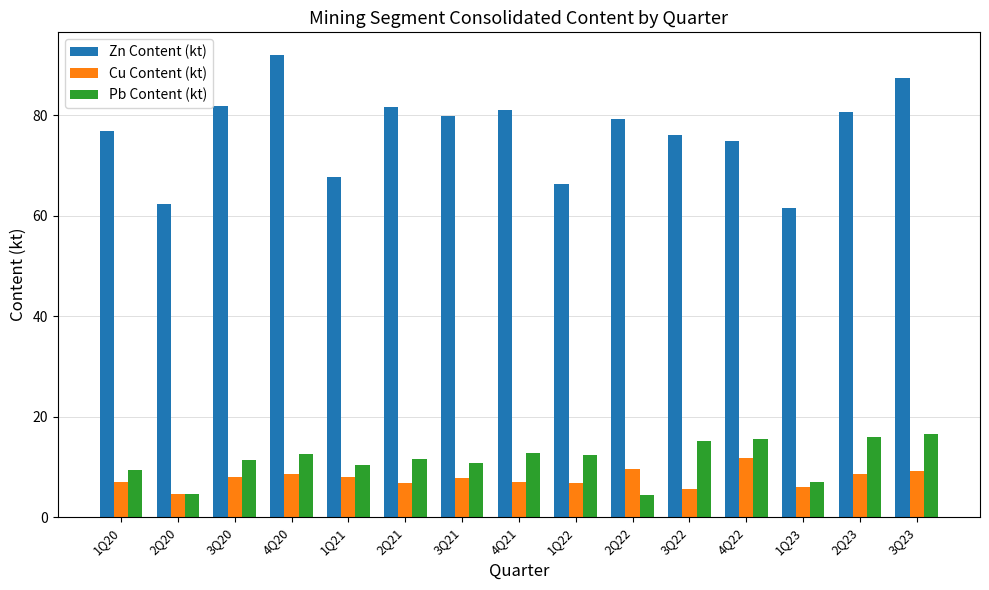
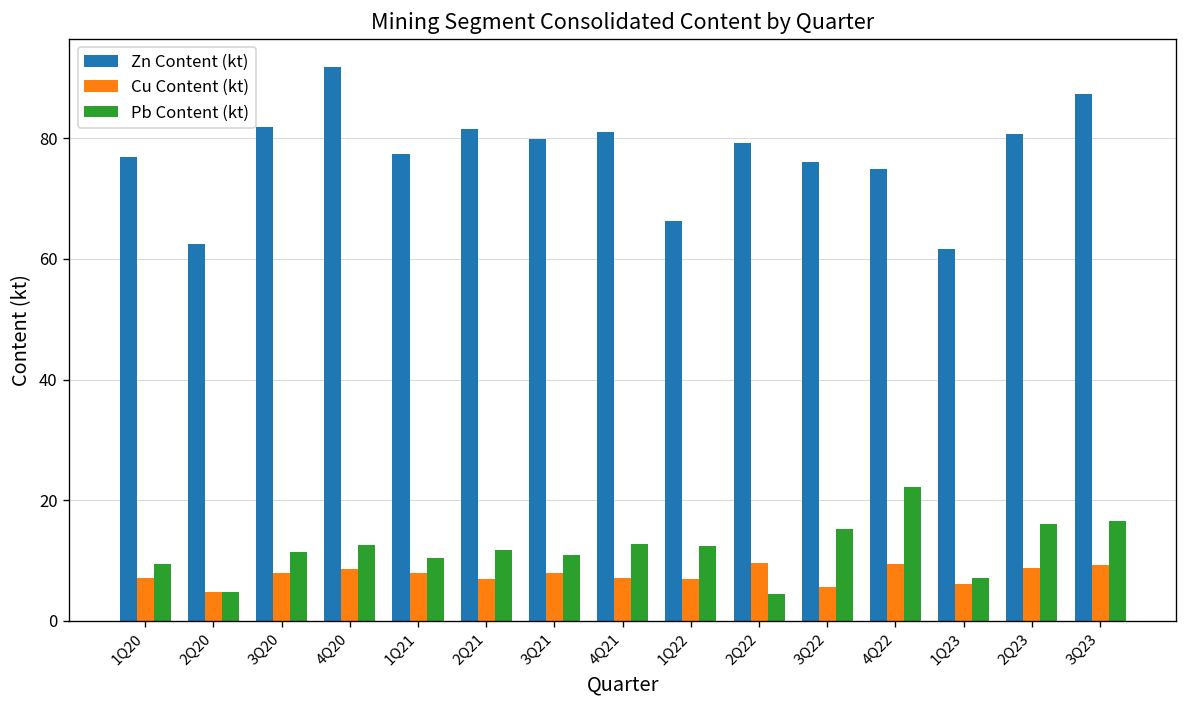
Zn Content (kt), 1Q21: 68 -> 77
Cu Content (kt), 4Q22: 12 -> 9
Pb Content (kt), 4Q22: 16 -> 22
